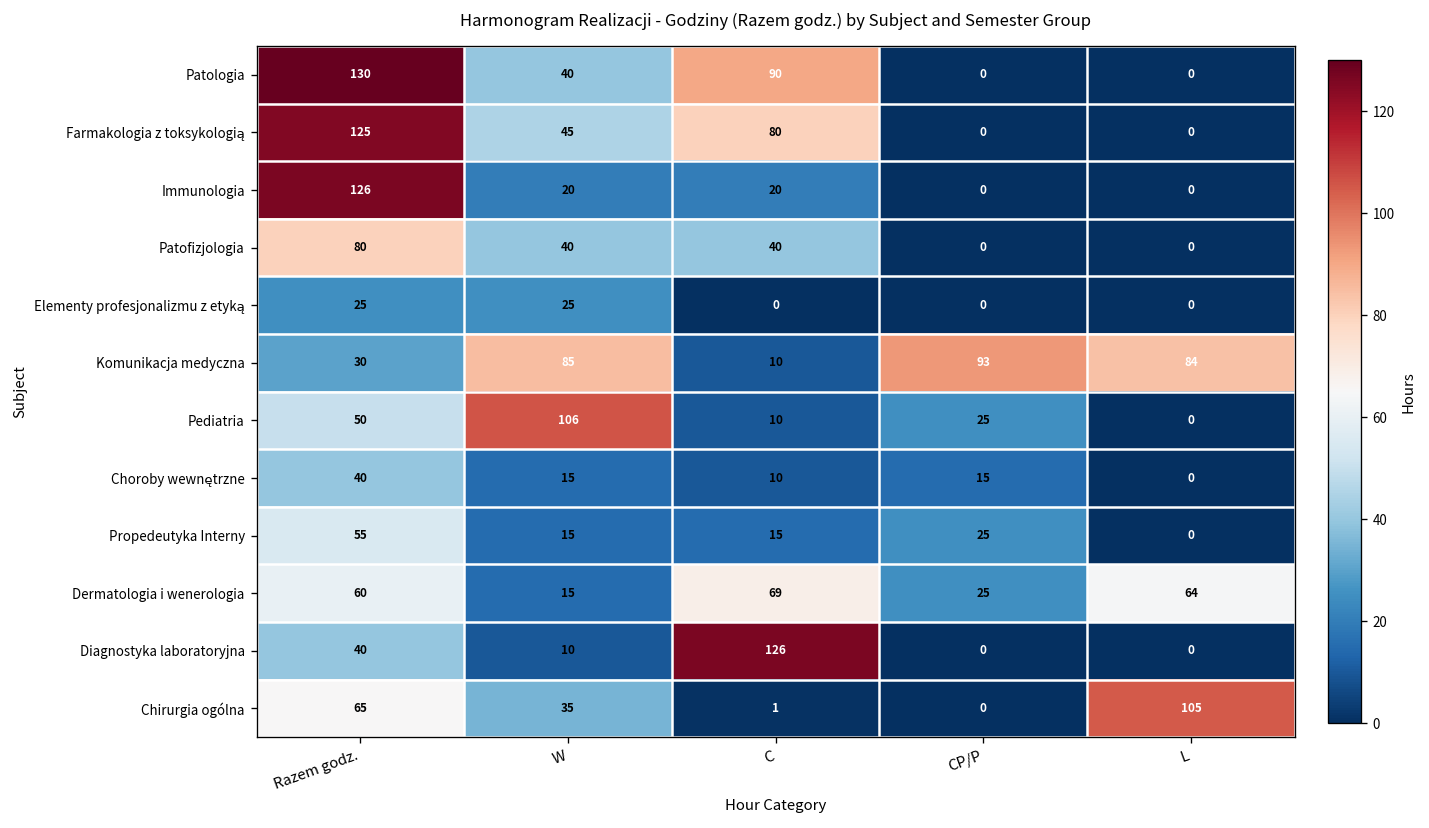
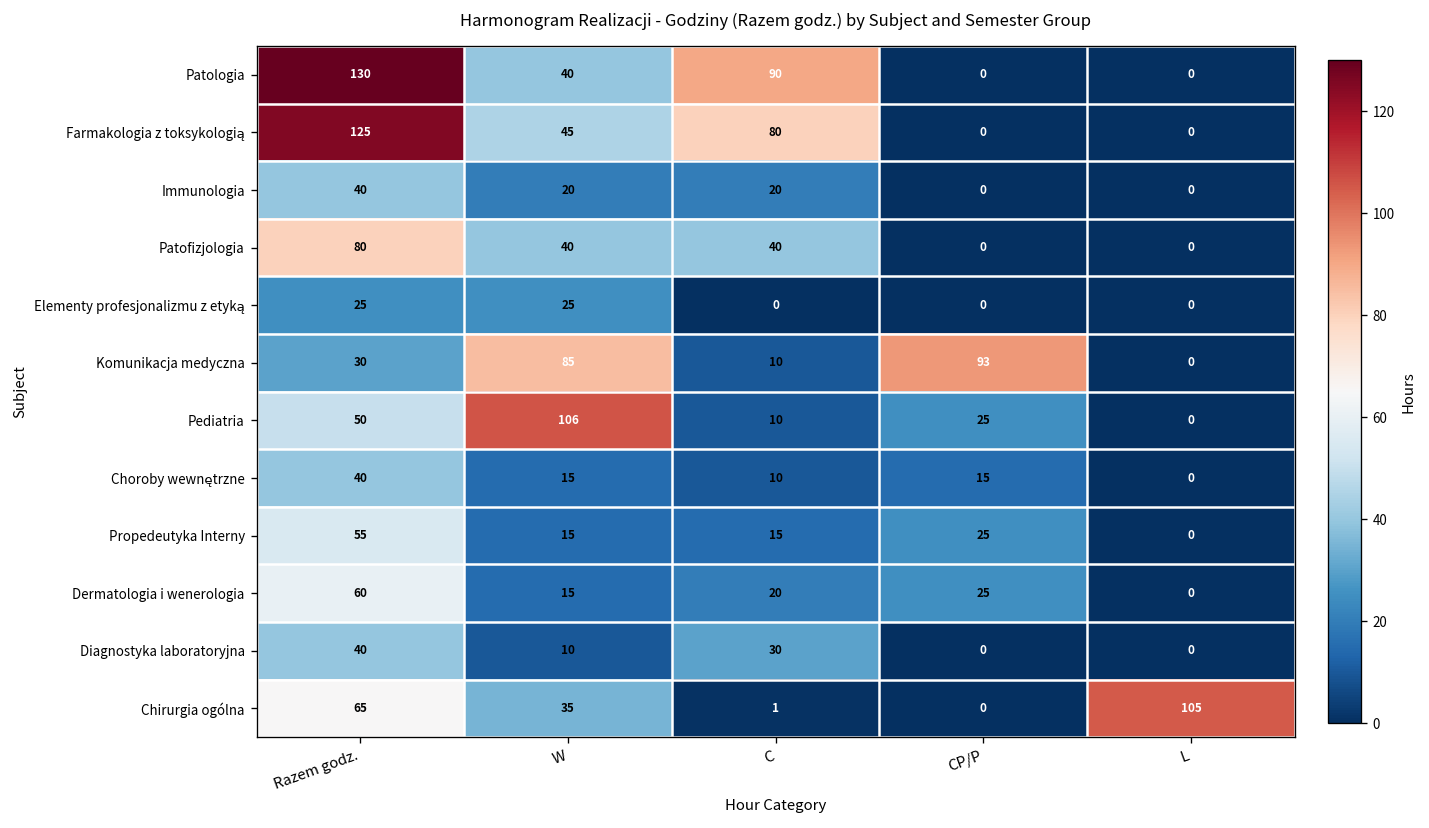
Immunologia, Razem godz.: 126 -> 40
Komunikacja medyczna, L: 84 -> 0
Dermatologia i wenerologia, C: 69 -> 20
Dermatologia i wenerologia, L: 64 -> 0
Diagnostyka laboratoryjna, C: 126 -> 30
